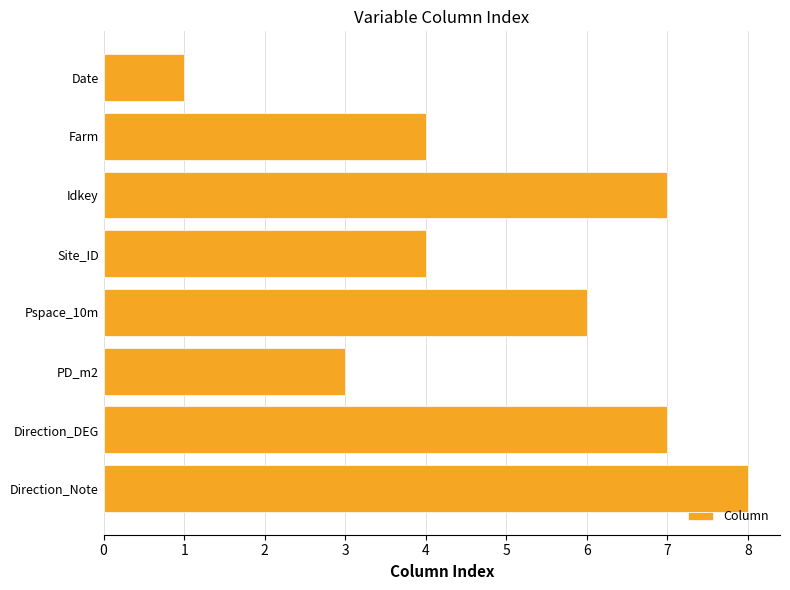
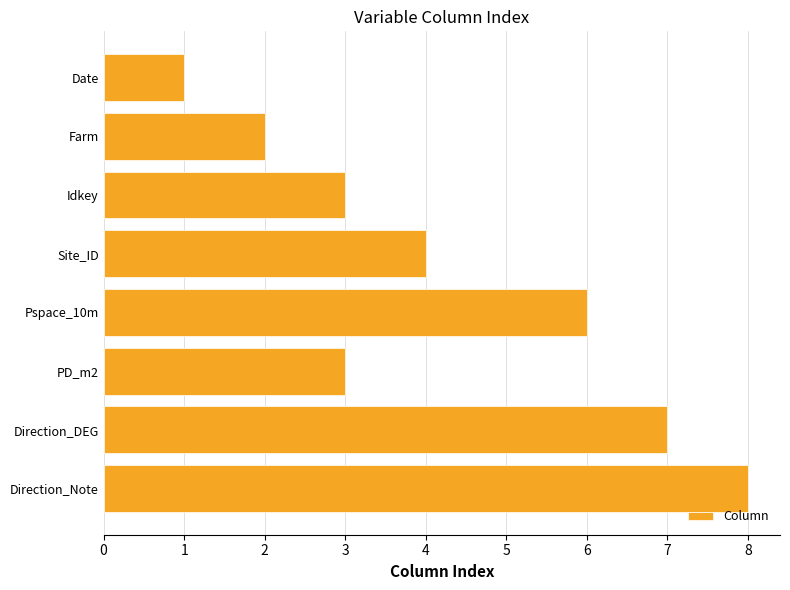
Farm: 4 -> 2
Idkey: 7 -> 3
